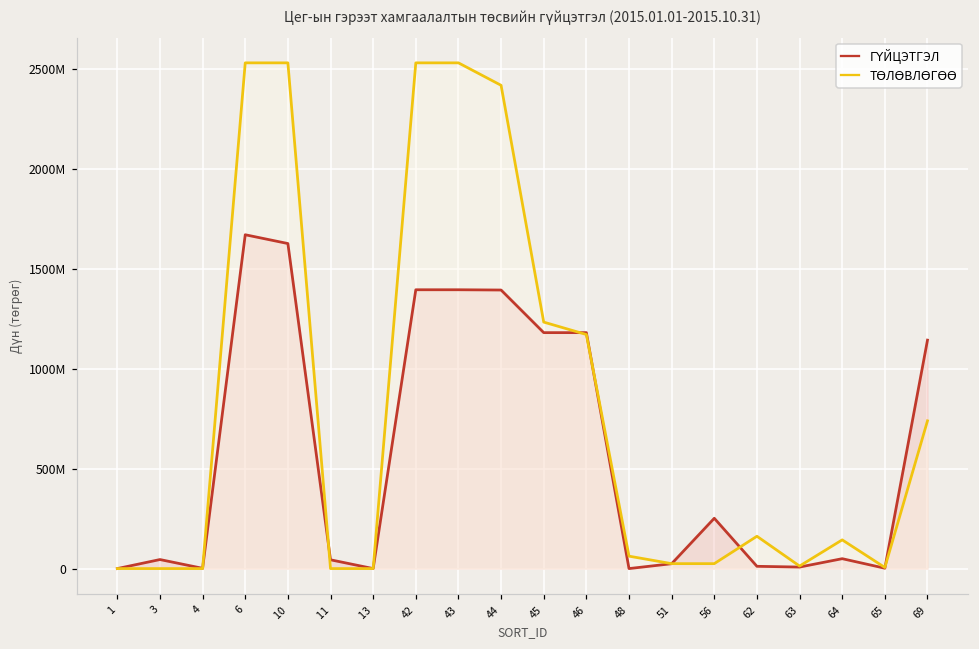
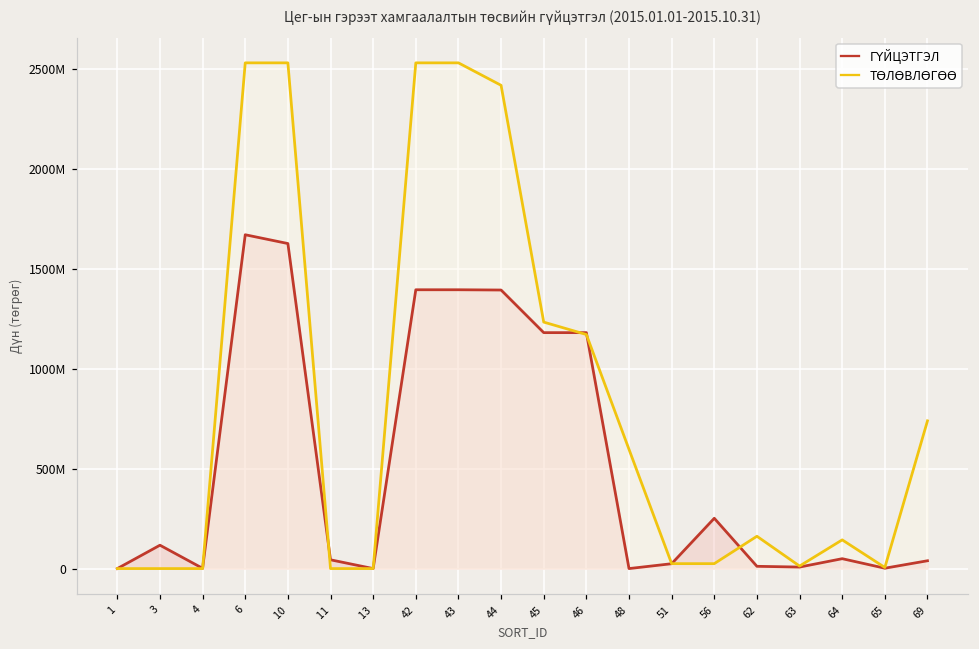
ГҮЙЦЭТГЭЛ, 3: 50000000 -> 120000000
ТӨЛӨВЛӨГӨӨ, 48: 60000000 -> 600000000
ГҮЙЦЭТГЭЛ, 69: 1140000000 -> 40000000
